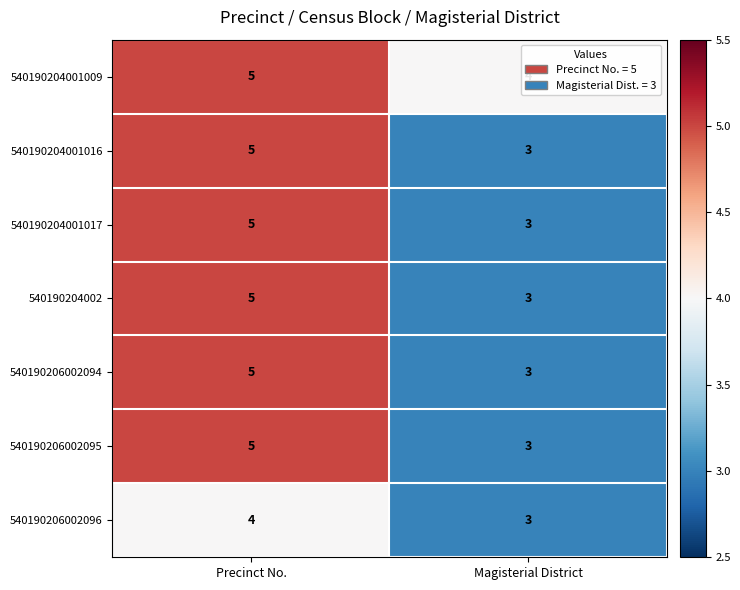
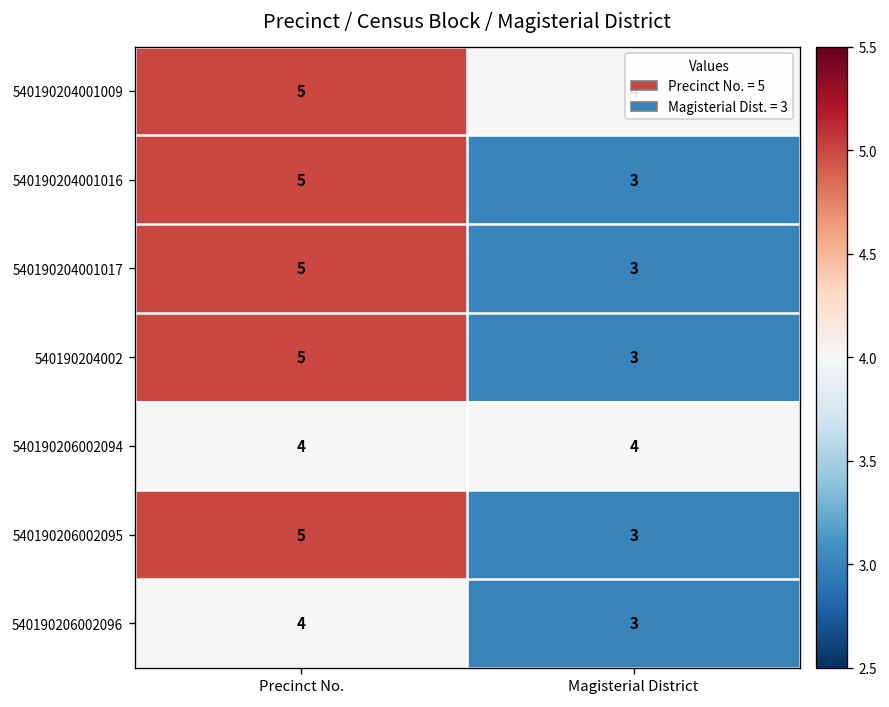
540190206002094, Precinct No.: 5 -> 4
540190206002094, Magisterial District: 3 -> 4
